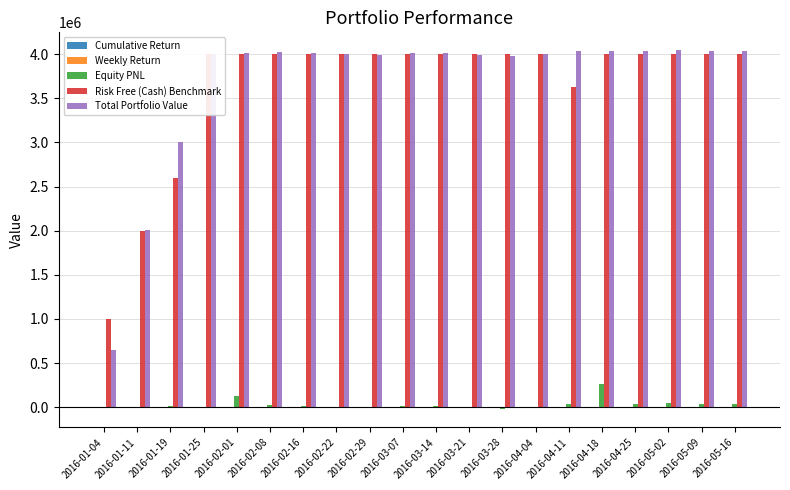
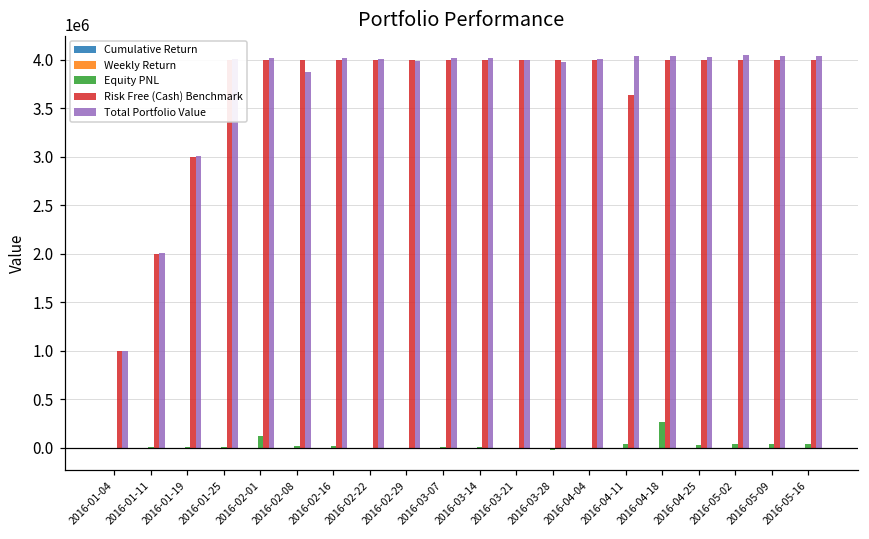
Total Portfolio Value, 2016-01-04: 700000 -> 1000000
Risk Free (Cash) Benchmark, 2016-01-19: 2600000 -> 3000000
Total Portfolio Value, 2016-02-08: 4000000 -> 3900000
